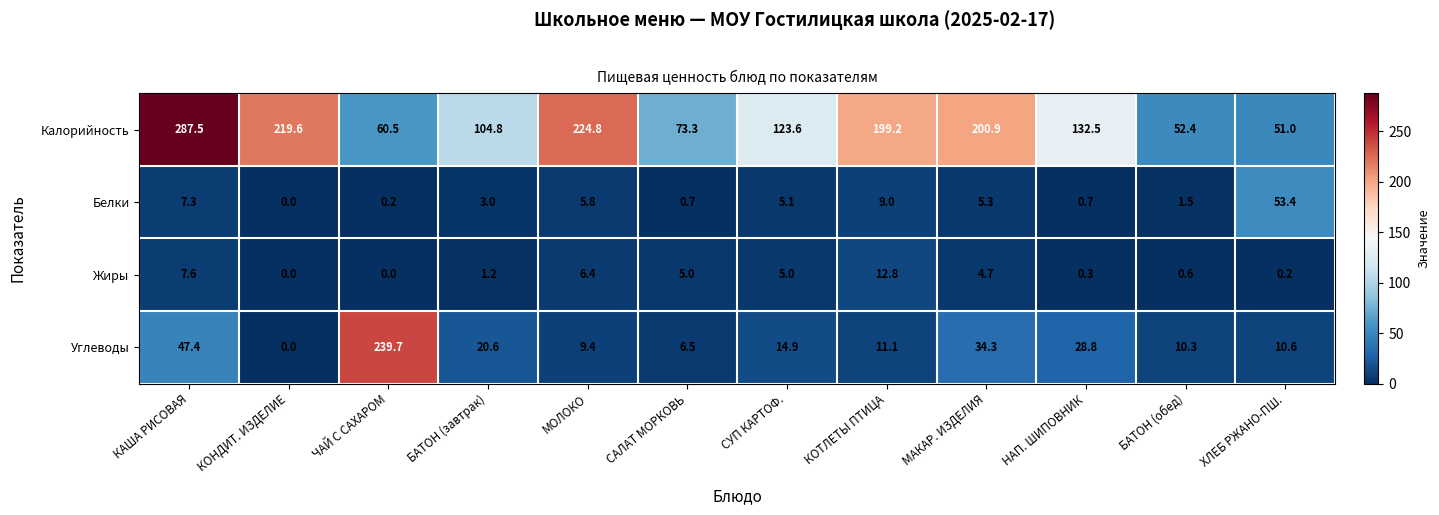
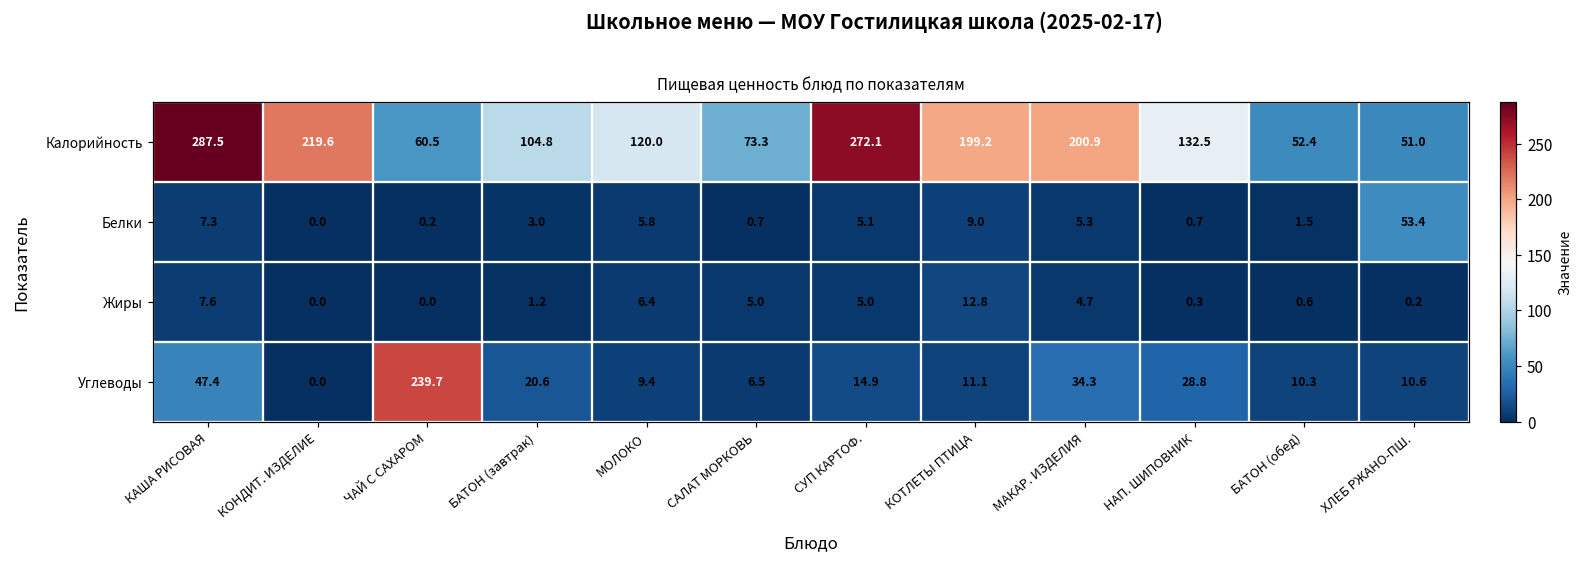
Калорийность, МОЛОКО: 224.8 -> 120.0
Калорийность, СУП КАРТОФ.: 123.6 -> 272.1
